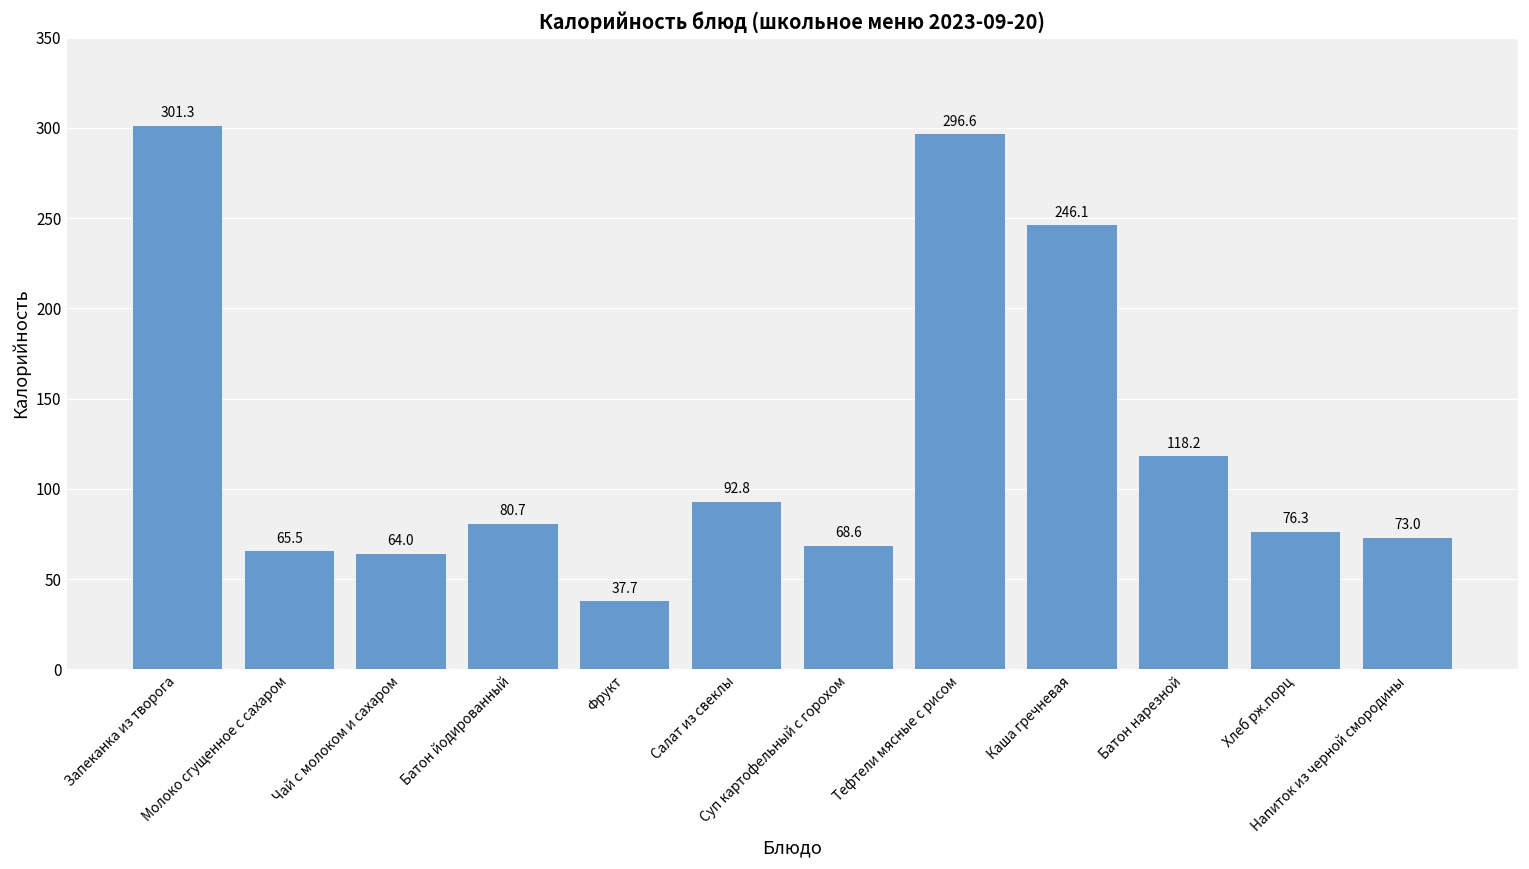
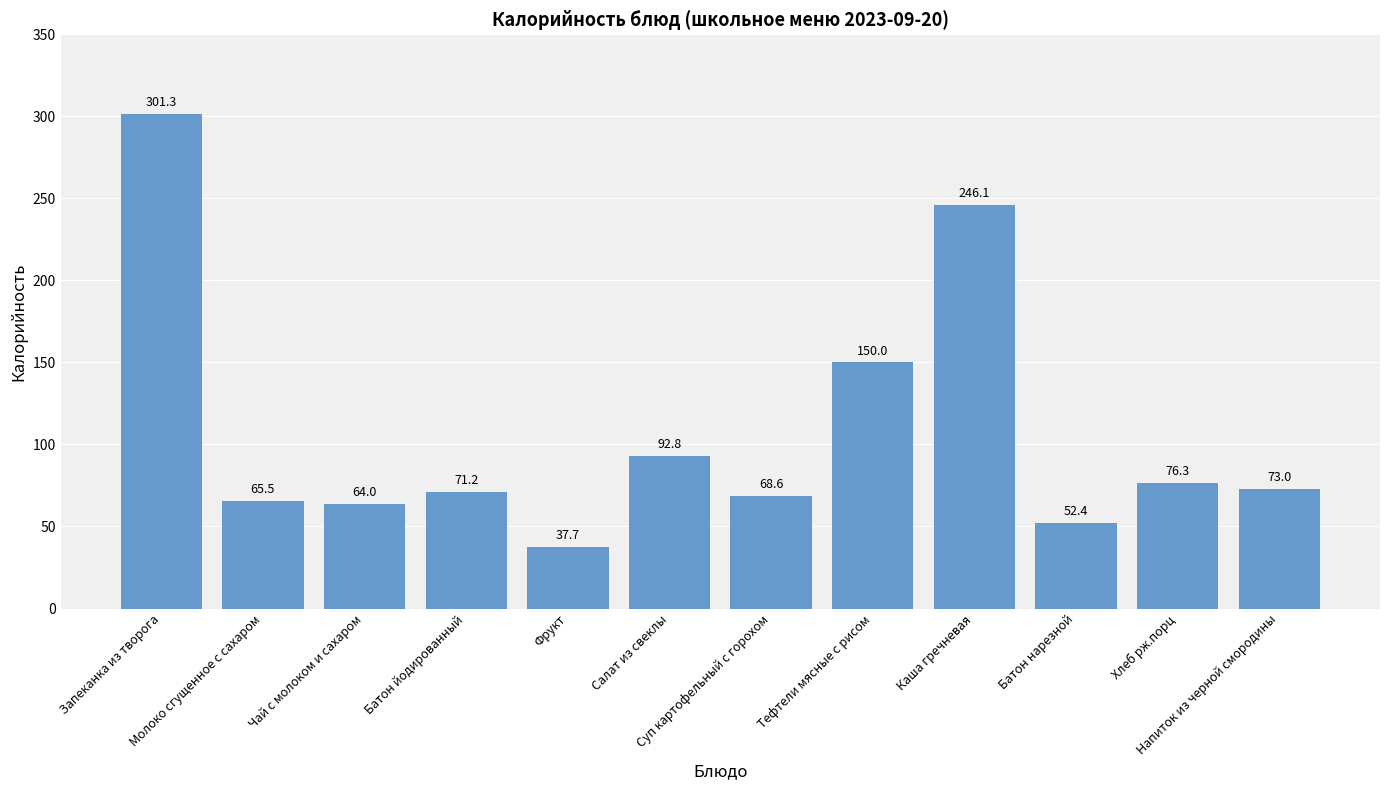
Батон йодированный: 80.7 -> 71.2
Тефтели мясные с рисом: 296.6 -> 150.0
Батон нарезной: 118.2 -> 52.4
